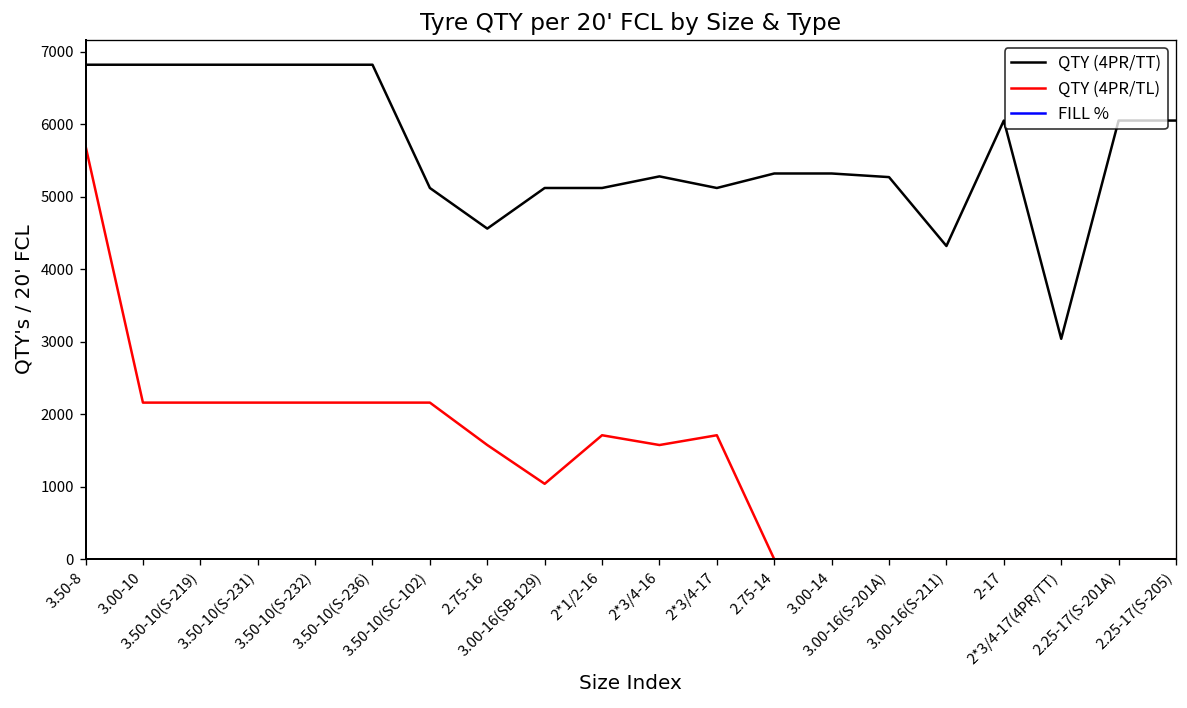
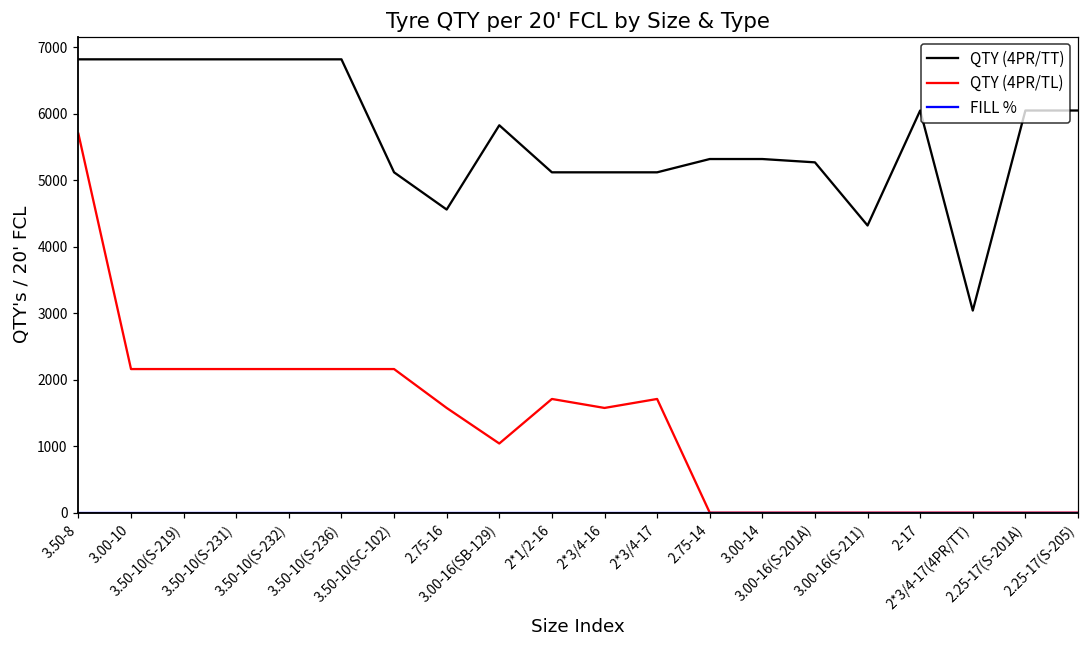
QTY (4PR/TT), 3.00-16(SB-129): 5100 -> 5800
QTY (4PR/TT), 2*3/4-16: 5300 -> 5100
